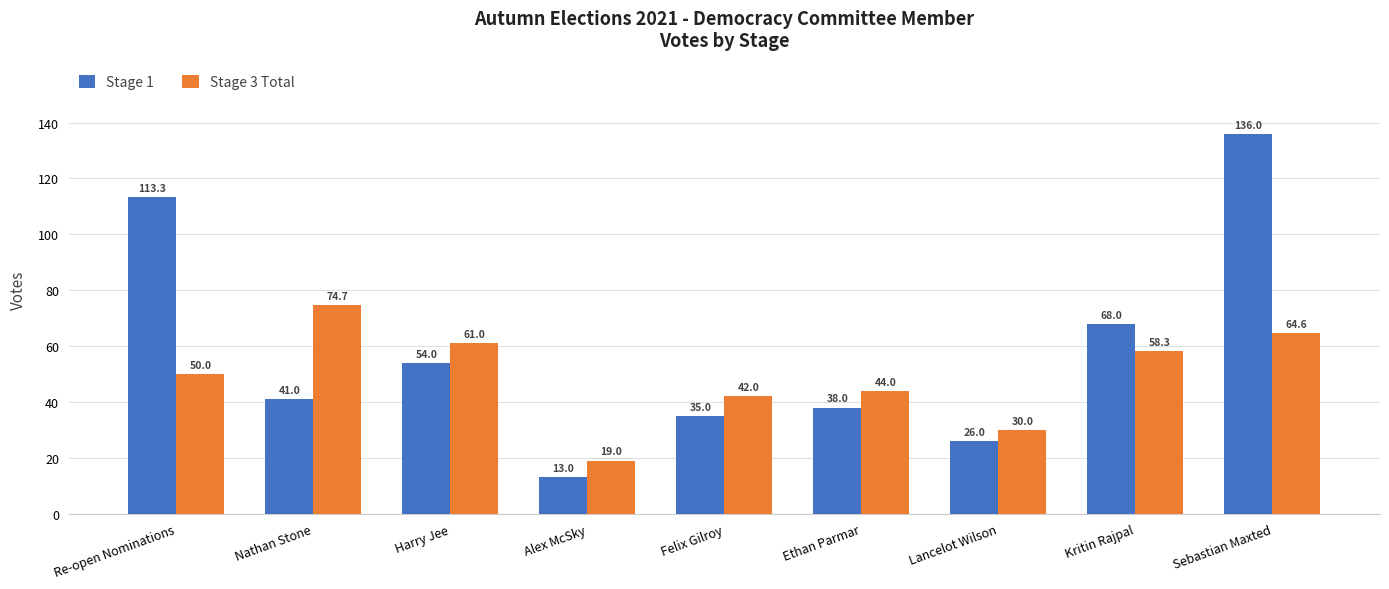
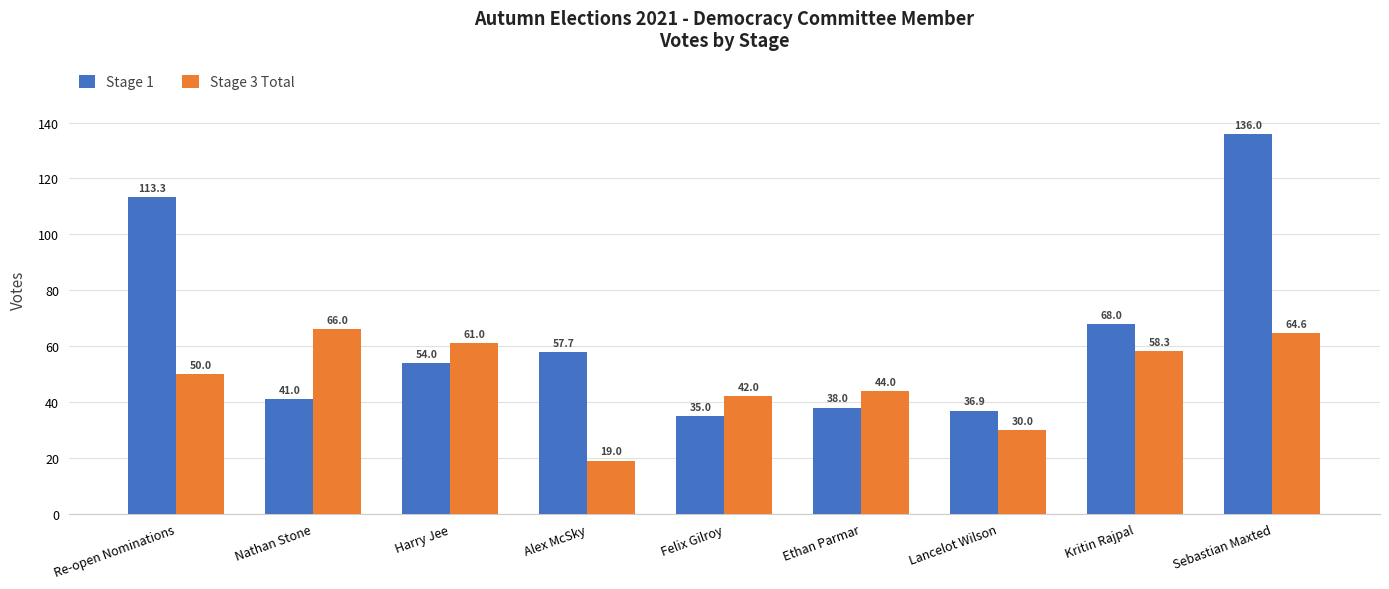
Stage 3 Total, Nathan Stone: 74.7 -> 66.0
Stage 1, Alex McSky: 13.0 -> 57.7
Stage 1, Lancelot Wilson: 26.0 -> 36.9
